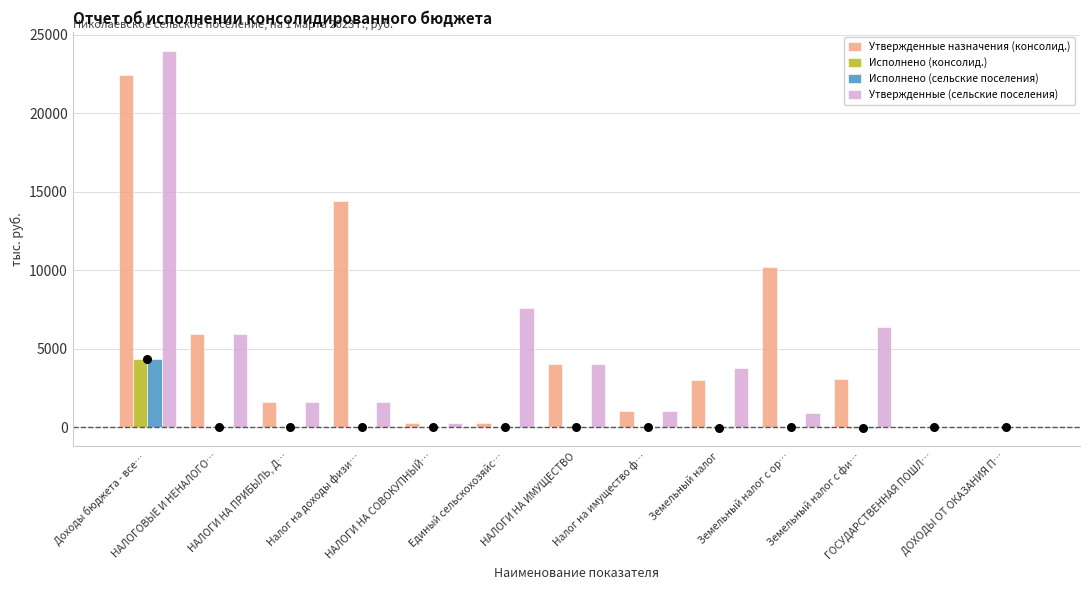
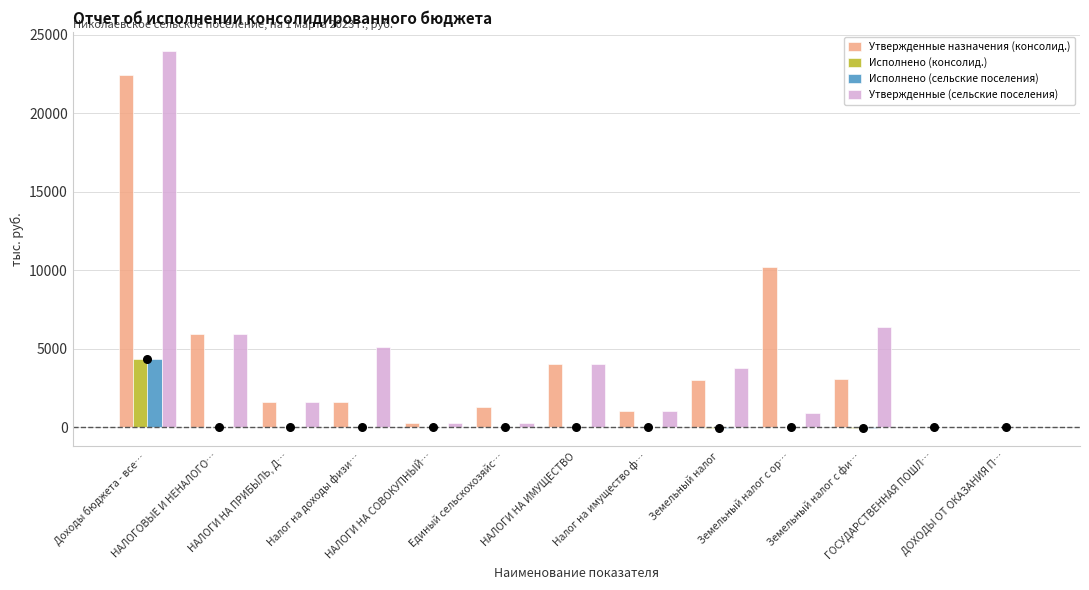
Утвержденные назначения (консолид.), Налог на доходы физи…: 14400 -> 1600
Утвержденные (сельские поселения), Налог на доходы физи…: 1600 -> 5100
Утвержденные назначения (консолид.), Единый сельскохозяйс…: 300 -> 1300
Утвержденные (сельские поселения), Единый сельскохозяйс…: 7600 -> 300
